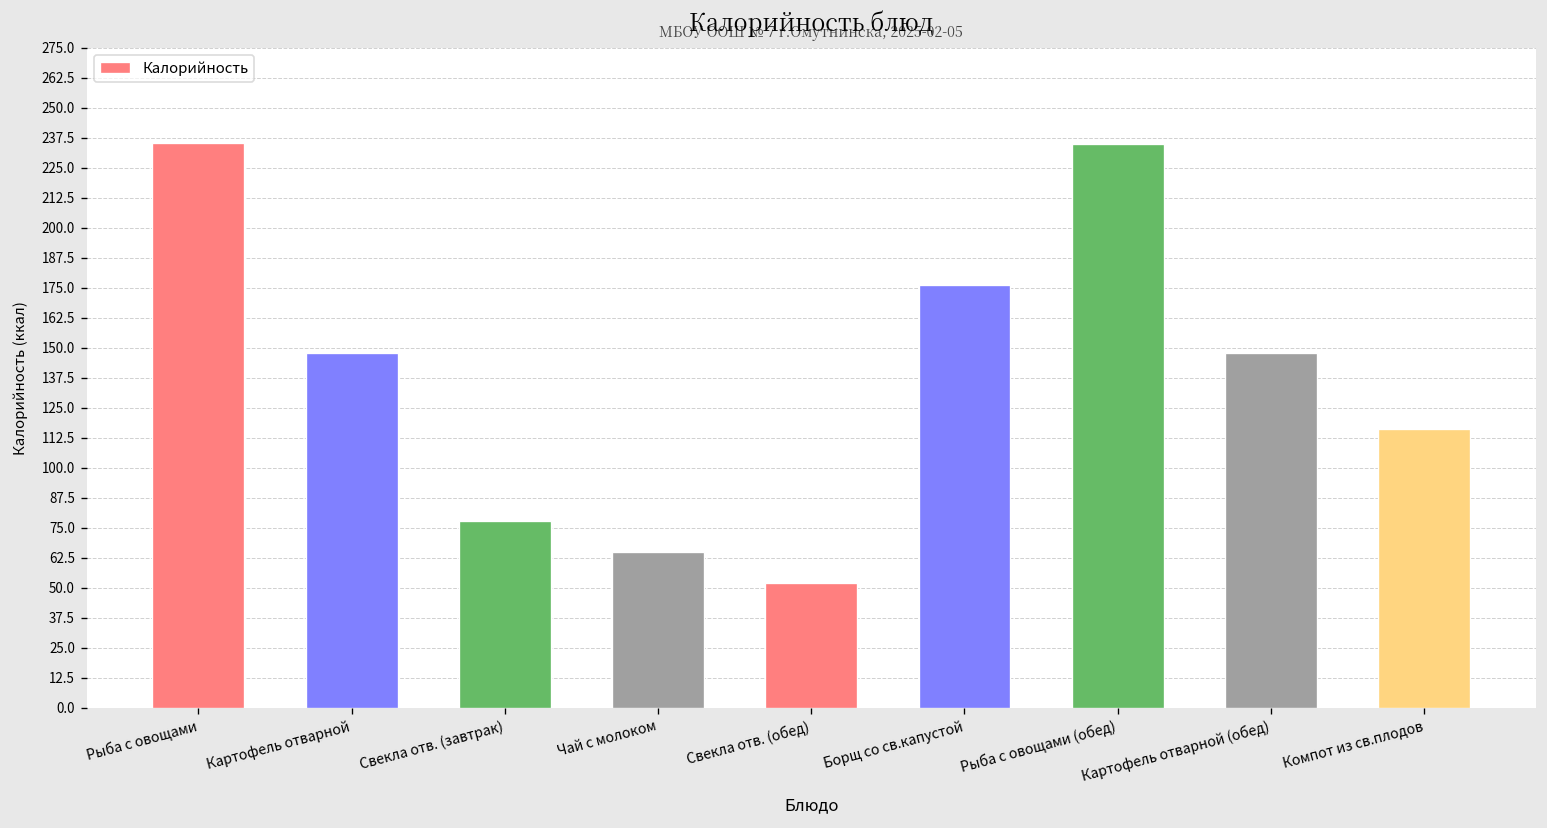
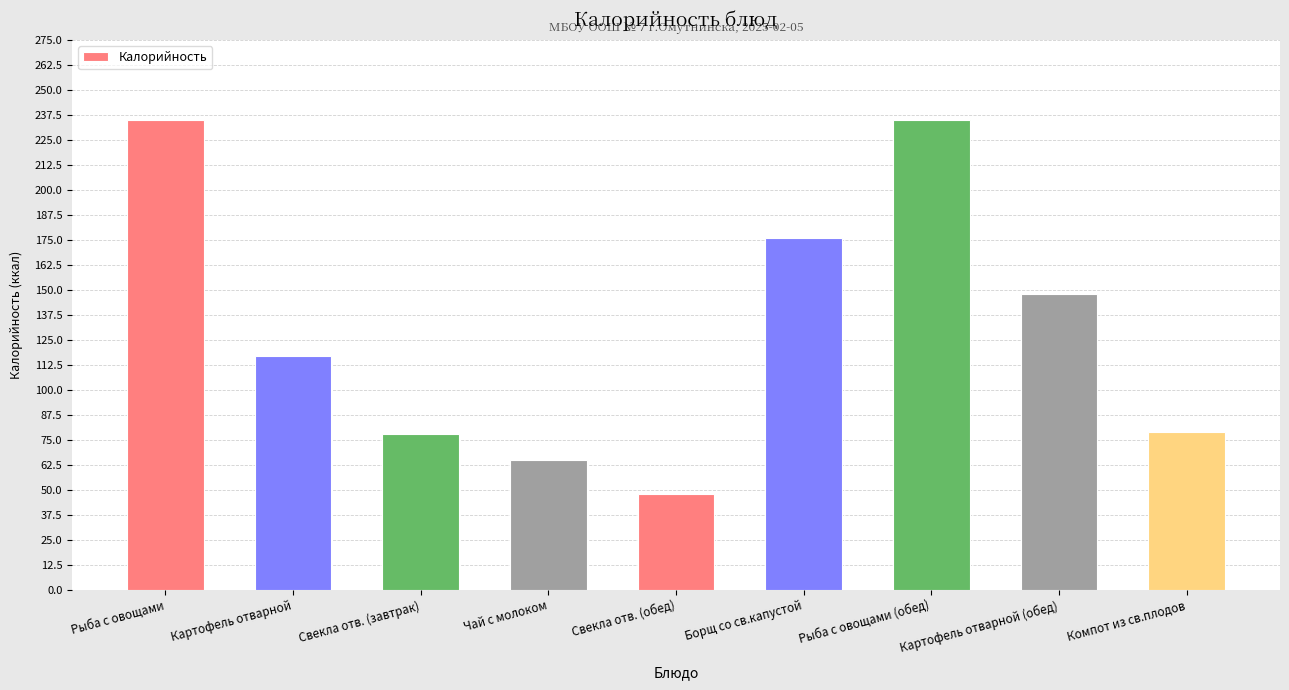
Картофель отварной: 148 -> 117
Свекла отв. (обед): 52 -> 48
Компот из св.плодов: 116 -> 79
